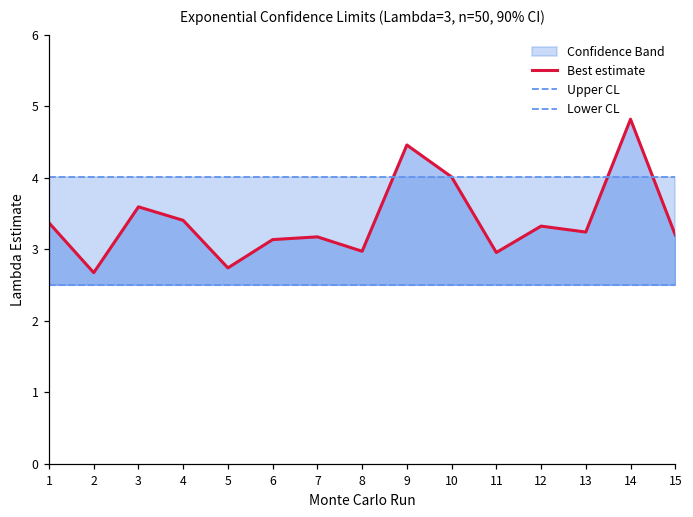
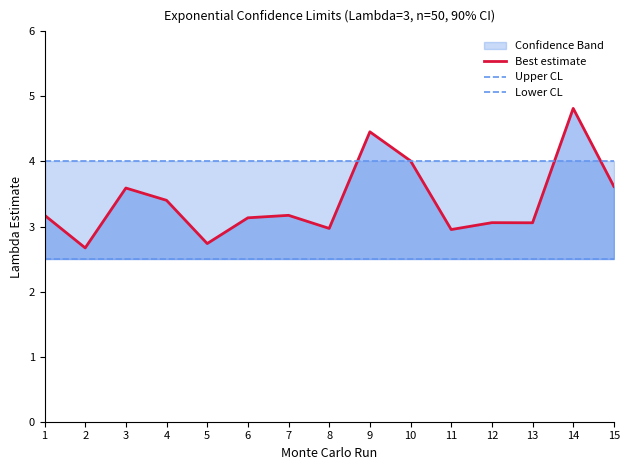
Best estimate, 1: 3.4 -> 3.2
Best estimate, 12: 3.3 -> 3.1
Best estimate, 13: 3.2 -> 3.1
Best estimate, 15: 3.2 -> 3.6
